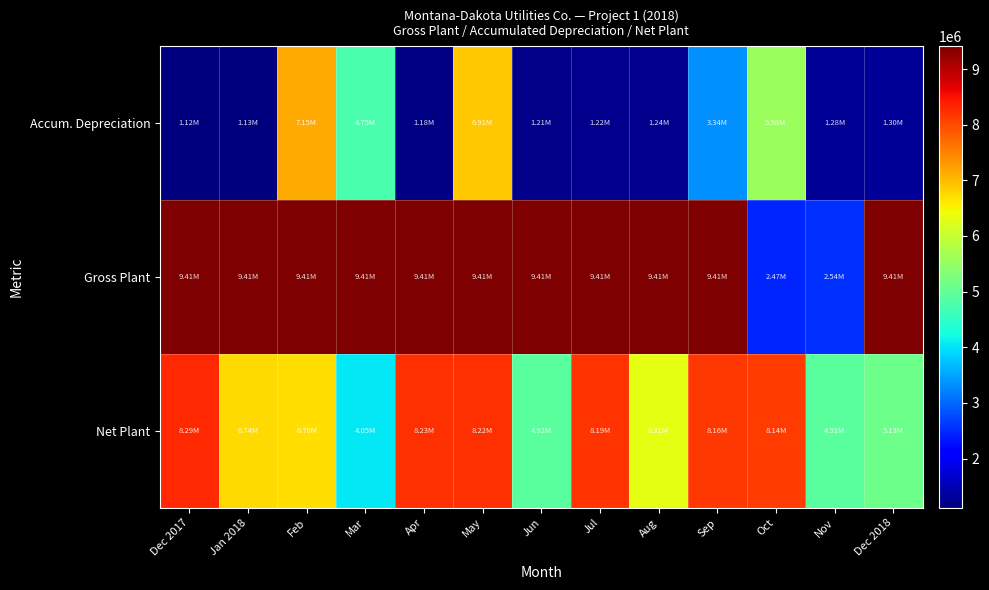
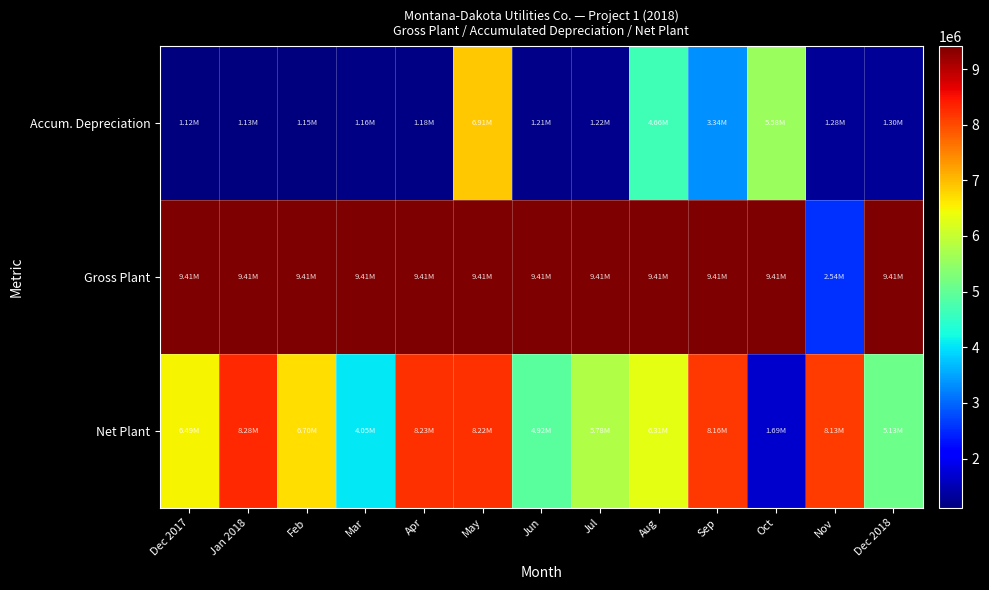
Accum. Depreciation, Feb: 7.15M -> 1.15M
Accum. Depreciation, Mar: 4.75M -> 1.16M
Accum. Depreciation, Aug: 1.24M -> 4.66M
Gross Plant, Oct: 2.47M -> 9.41M
Net Plant, Dec 2017: 8.29M -> 6.49M
Net Plant, Jan 2018: 6.74M -> 8.28M
Net Plant, Jul: 8.19M -> 5.78M
Net Plant, Oct: 8.14M -> 1.69M
Net Plant, Nov: 4.91M -> 8.13M
